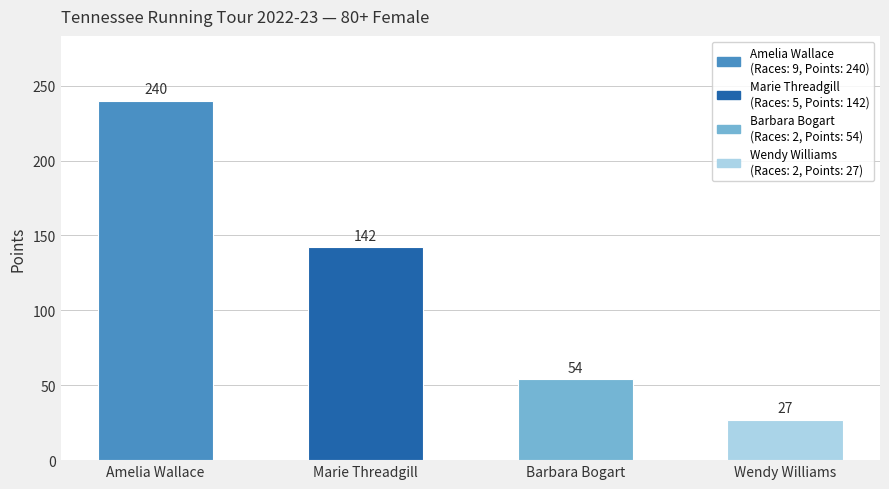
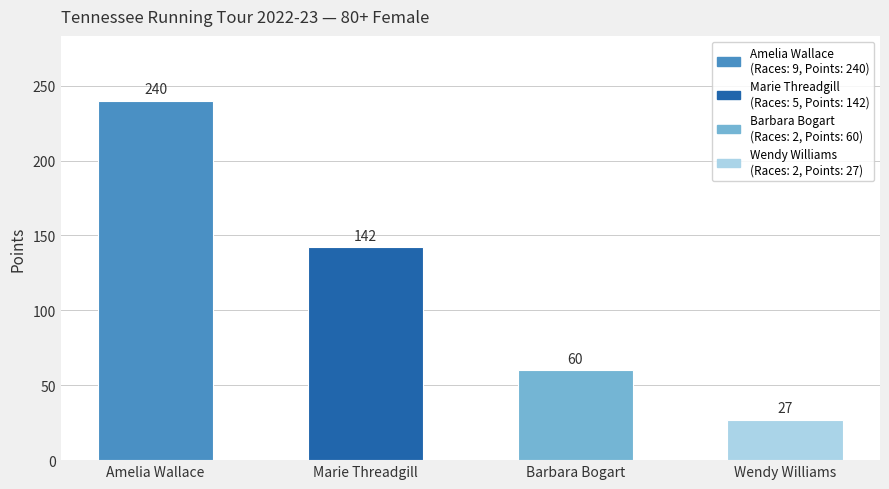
Barbara Bogart: 54 -> 60
